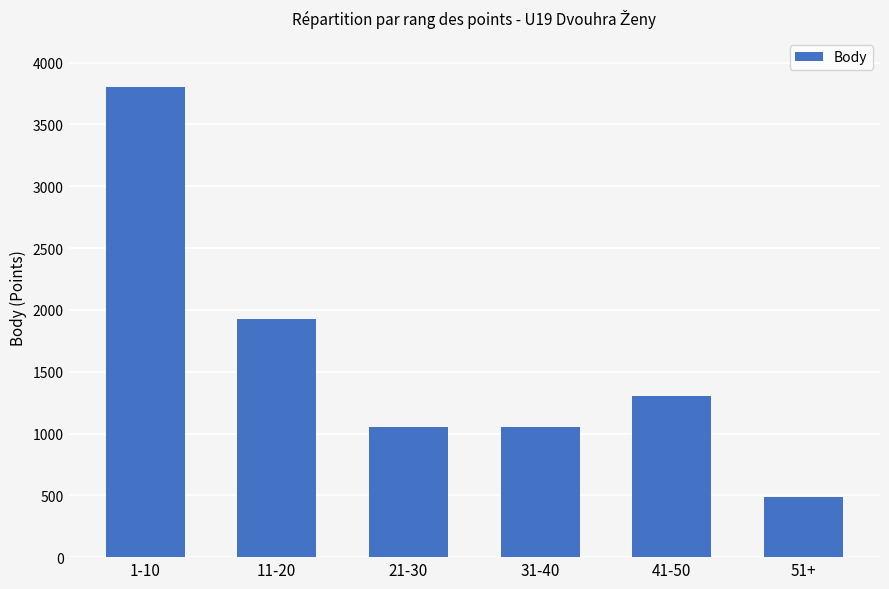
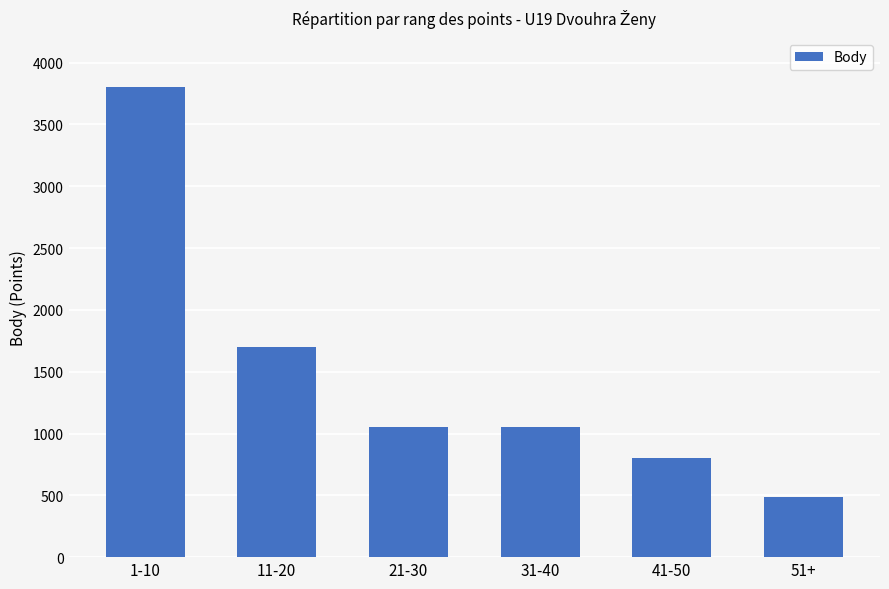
11-20: 1930 -> 1700
41-50: 1300 -> 800
